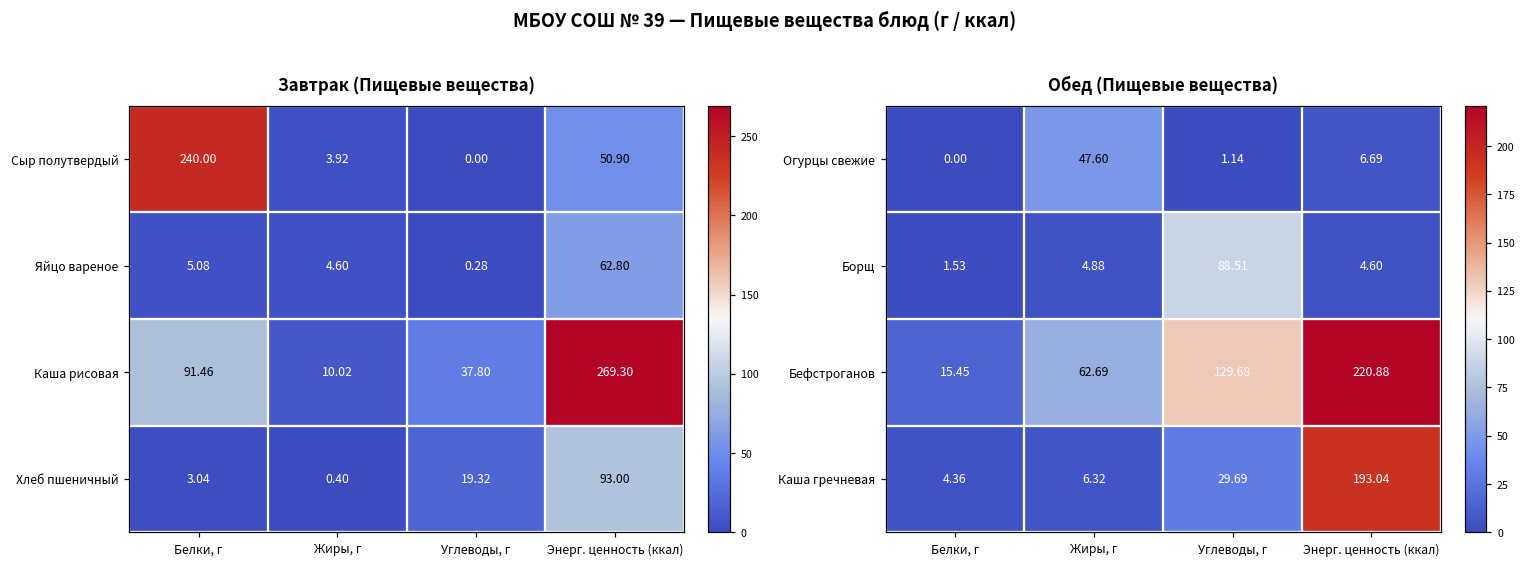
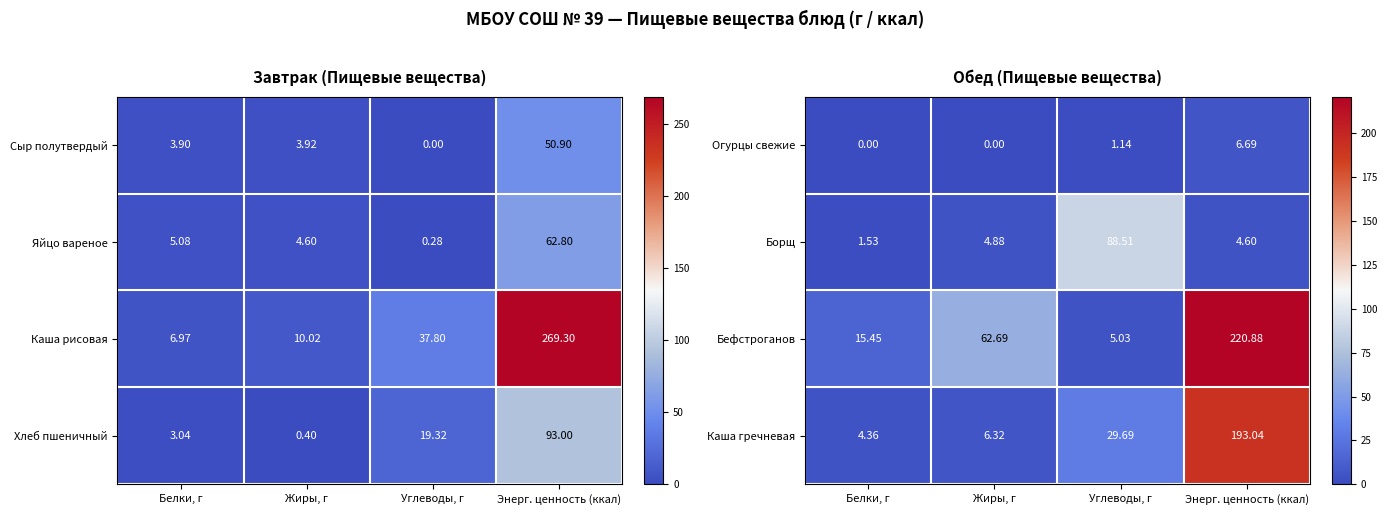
Завтрак (Пищевые вещества), Сыр полутвердый, Белки, г: 240.00 -> 3.90
Завтрак (Пищевые вещества), Каша рисовая, Белки, г: 91.46 -> 6.97
Обед (Пищевые вещества), Огурцы свежие, Жиры, г: 47.60 -> 0.00
Обед (Пищевые вещества), Бефстроганов, Углеводы, г: 129.68 -> 5.03
